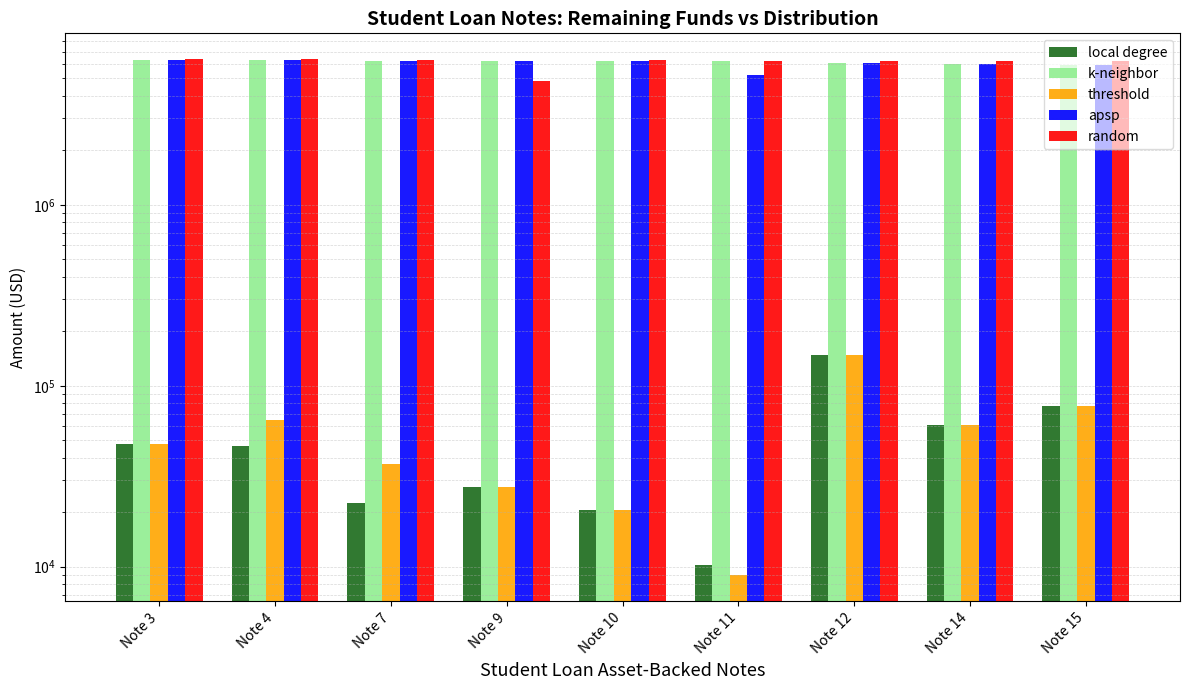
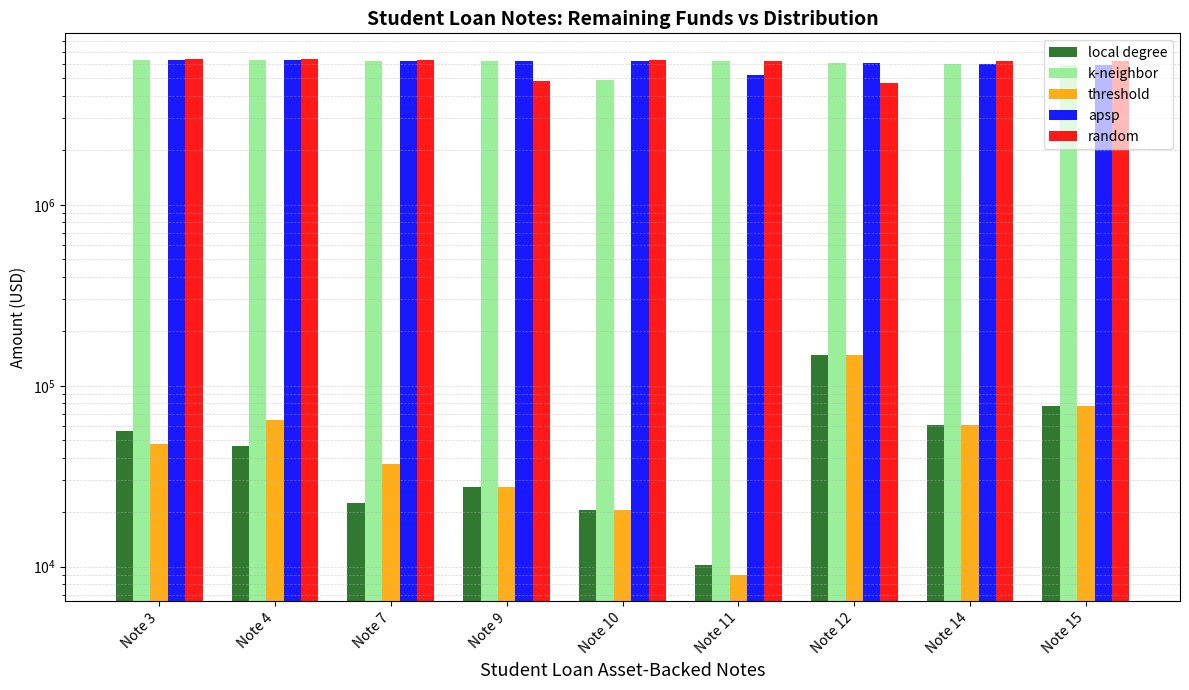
local degree, Note 3: 48000 -> 56000
k-neighbor, Note 10: 6200000 -> 4900000
random, Note 12: 6200000 -> 4700000
